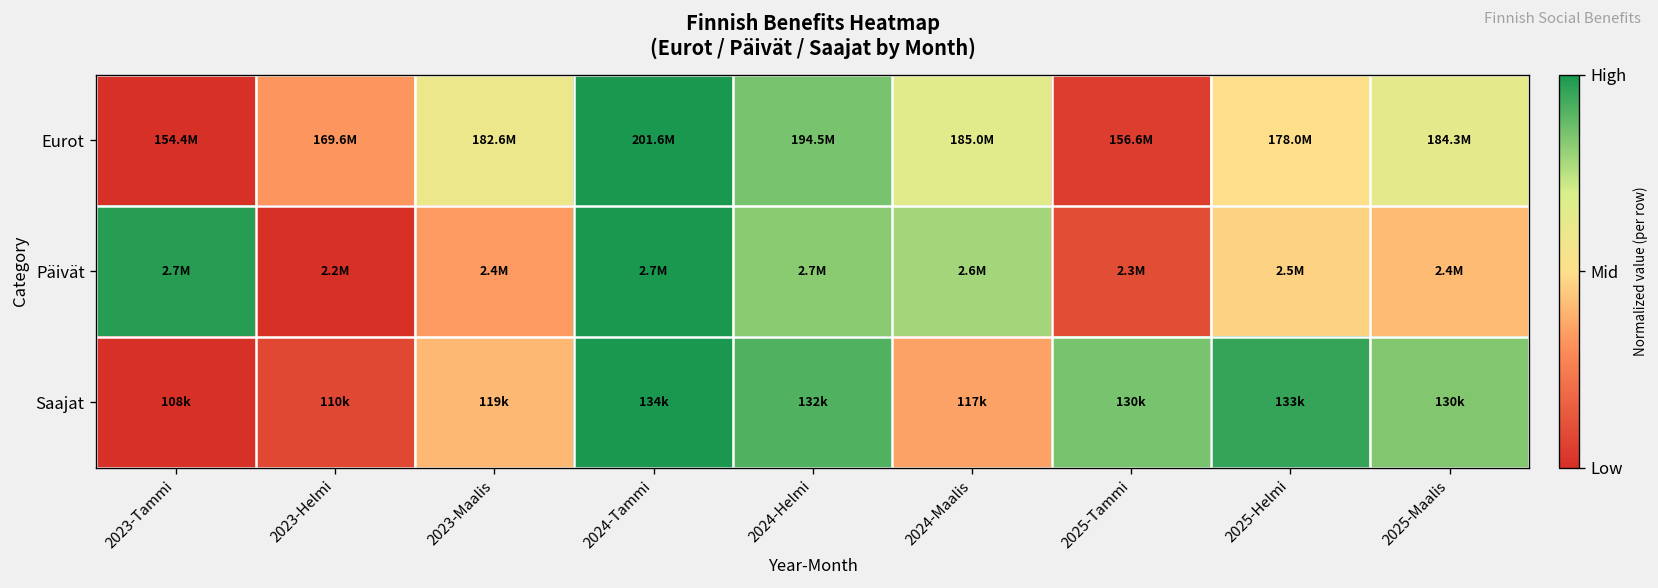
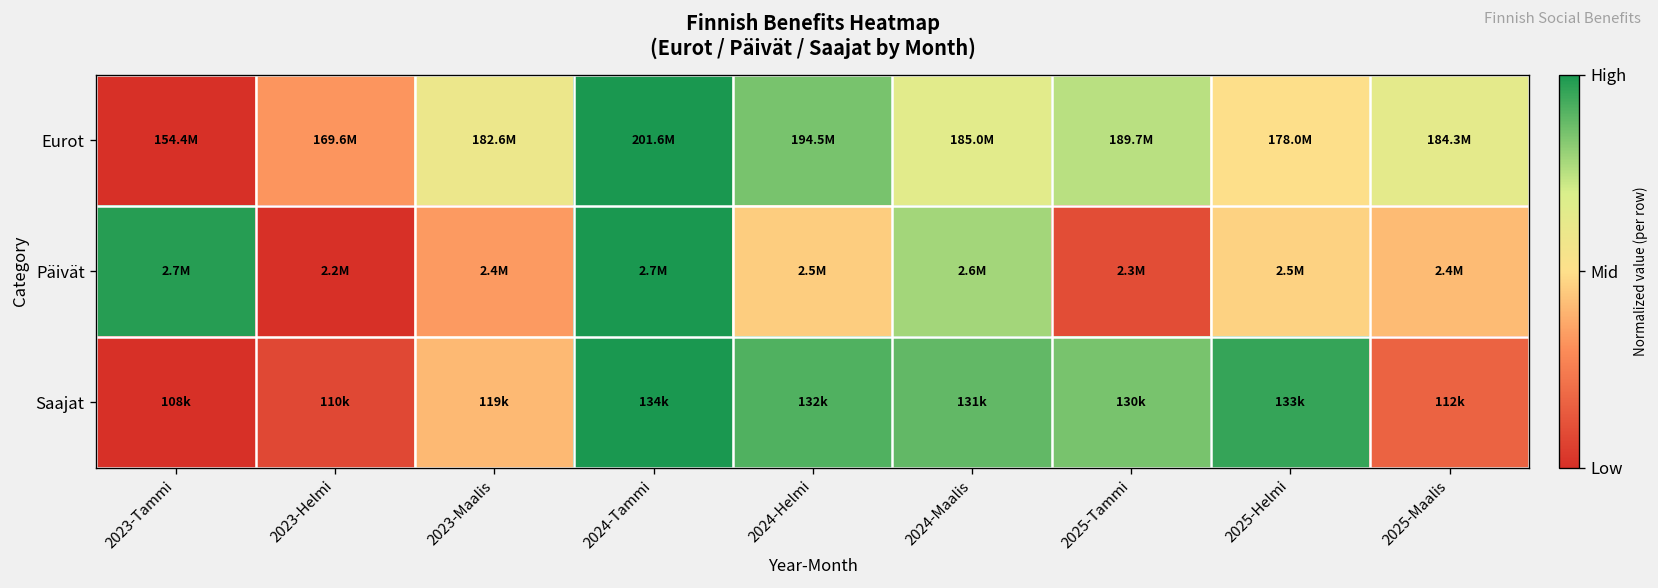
Eurot, 2025-Tammi: 156.6M -> 189.7M
Päivät, 2024-Helmi: 2.7M -> 2.5M
Saajat, 2024-Maalis: 117k -> 131k
Saajat, 2025-Maalis: 130k -> 112k
